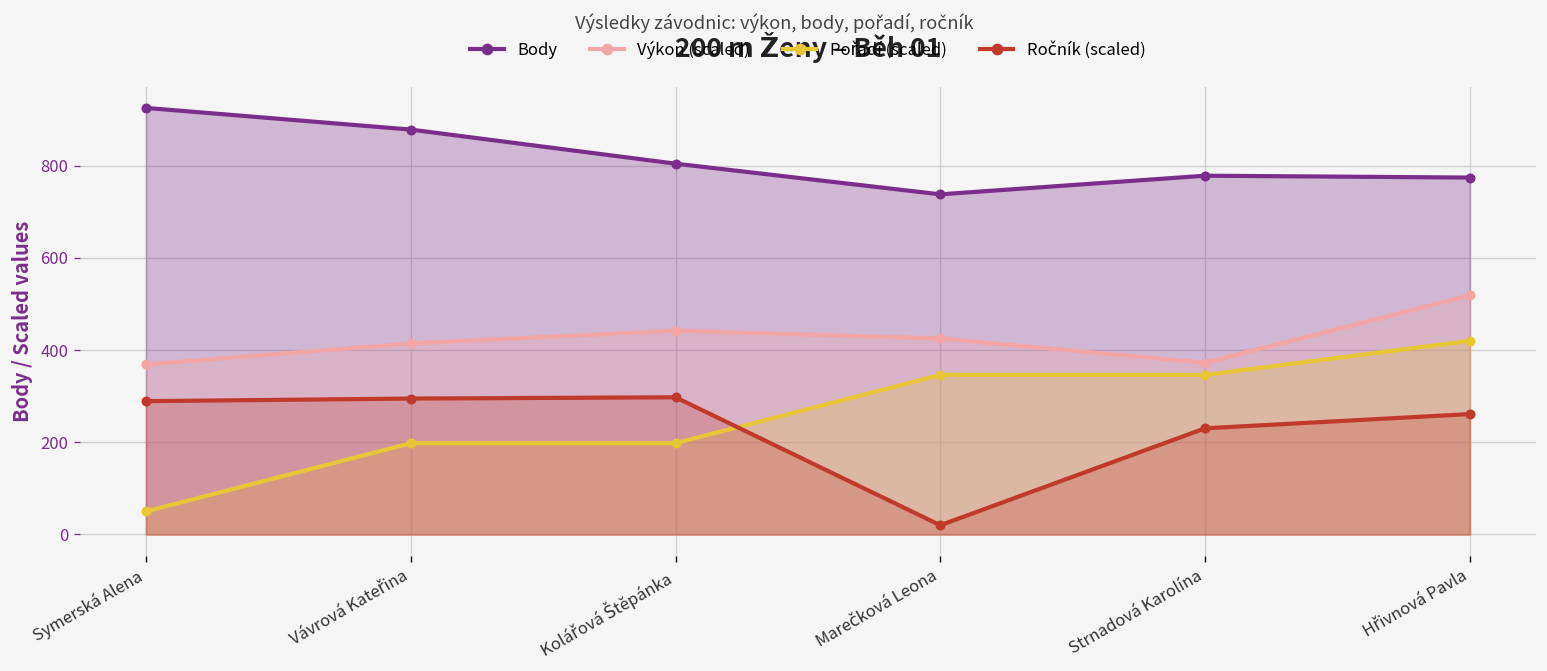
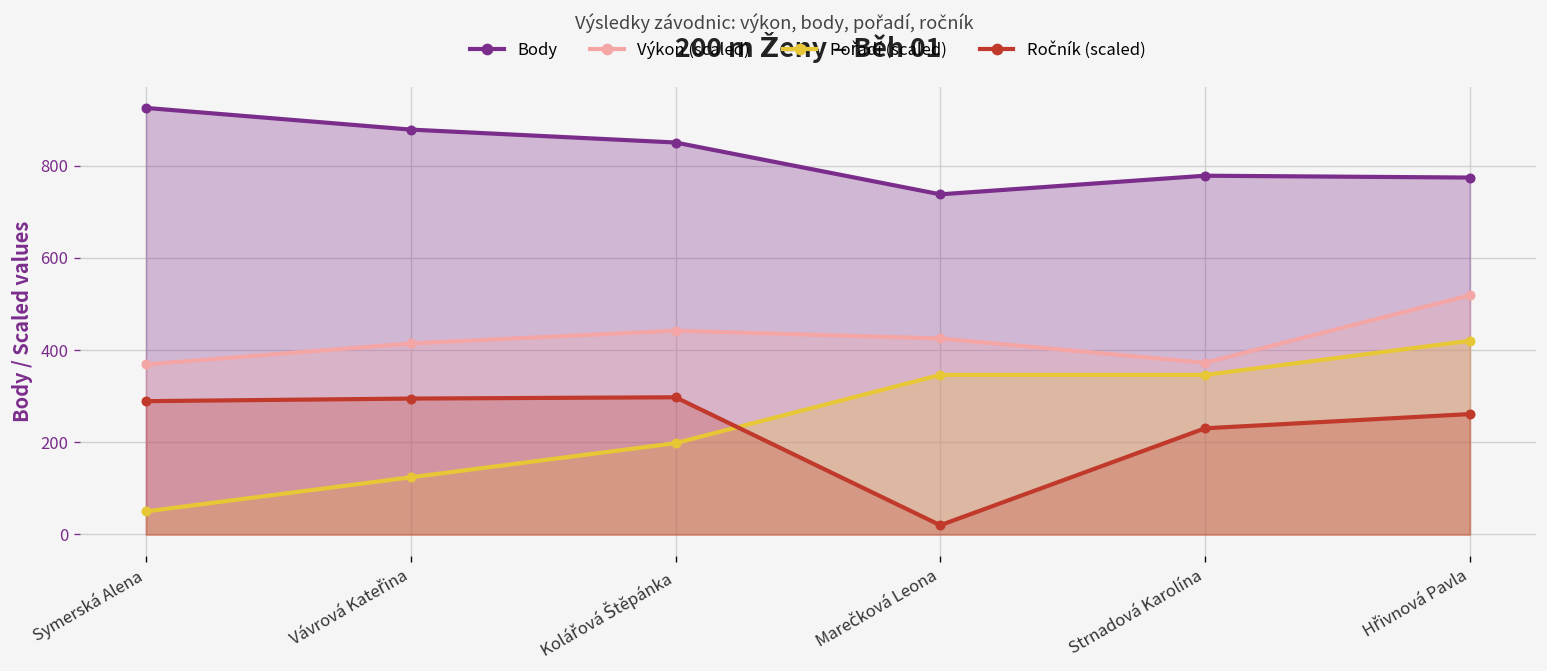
Pořadí (scaled), Vávrová Kateřina: 200 -> 120
Body, Kolářová Štěpánka: 800 -> 850
